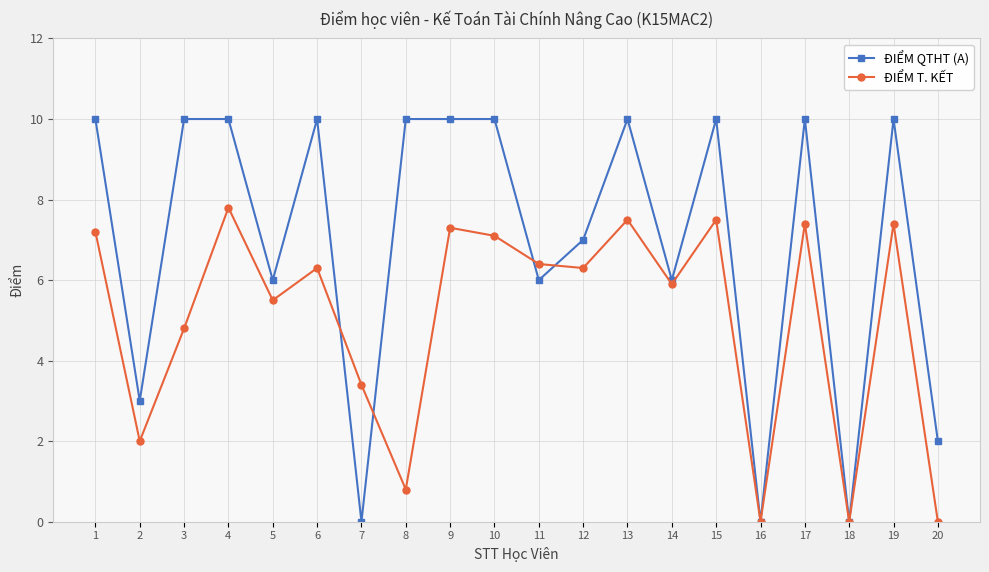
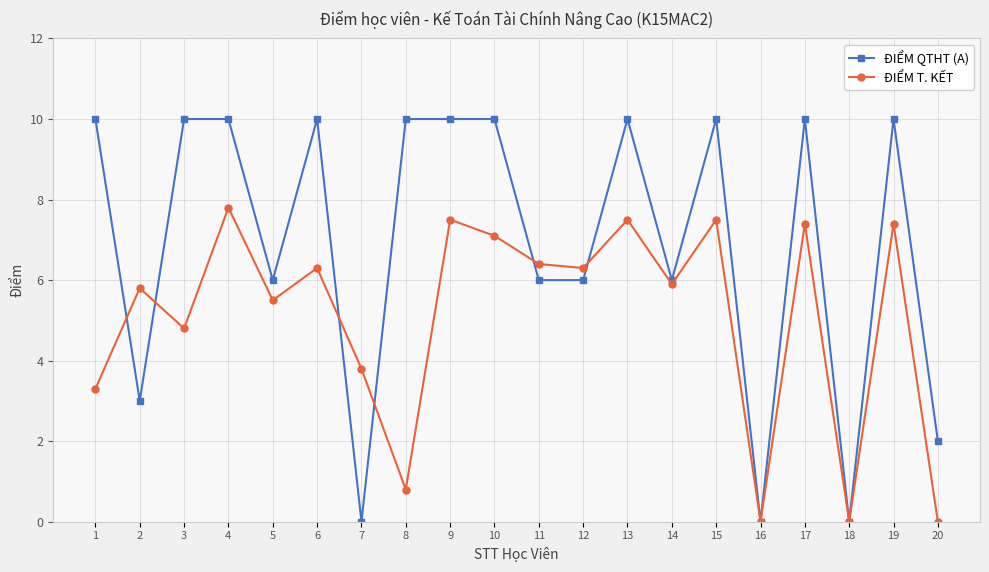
ĐIỂM T. KẾT, 1: 7.2 -> 3.3
ĐIỂM T. KẾT, 2: 2.0 -> 5.8
ĐIỂM T. KẾT, 7: 3.4 -> 3.8
ĐIỂM T. KẾT, 9: 7.3 -> 7.5
ĐIỂM QTHT (A), 12: 7 -> 6
